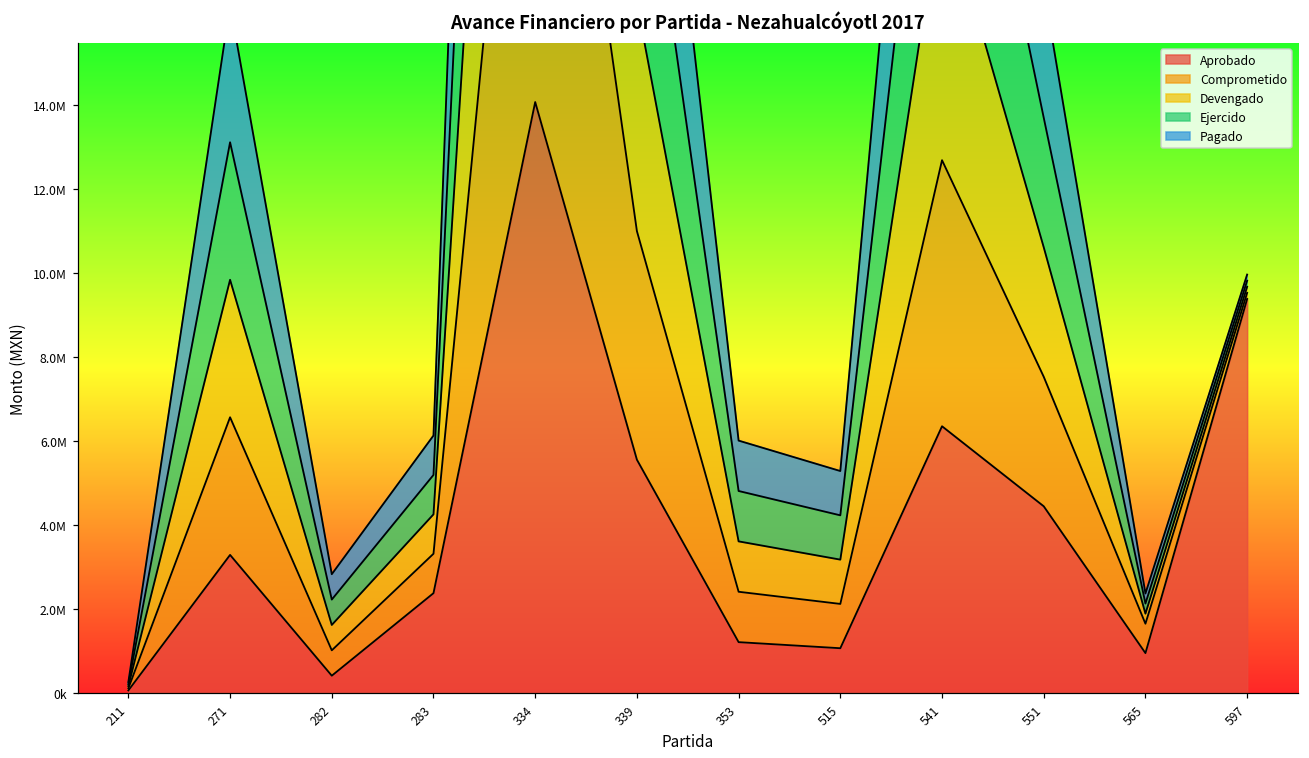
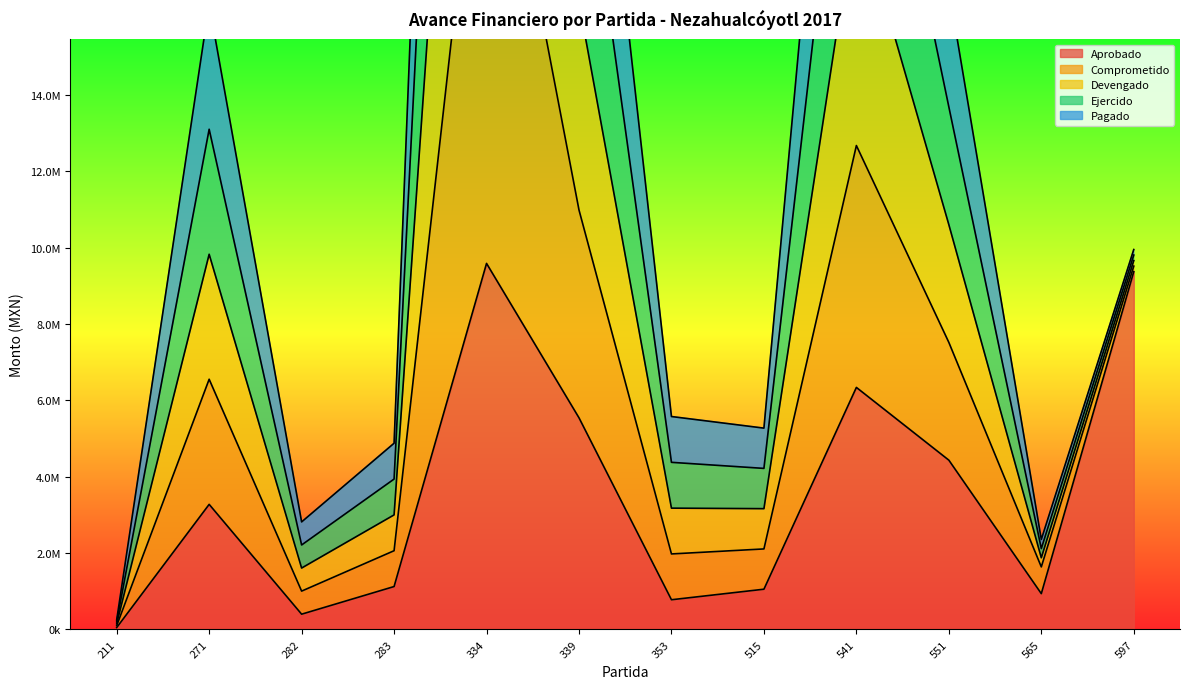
Aprobado, 283: 2400000 -> 1100000
Aprobado, 334: 14100000 -> 9600000
Aprobado, 353: 1200000 -> 800000
